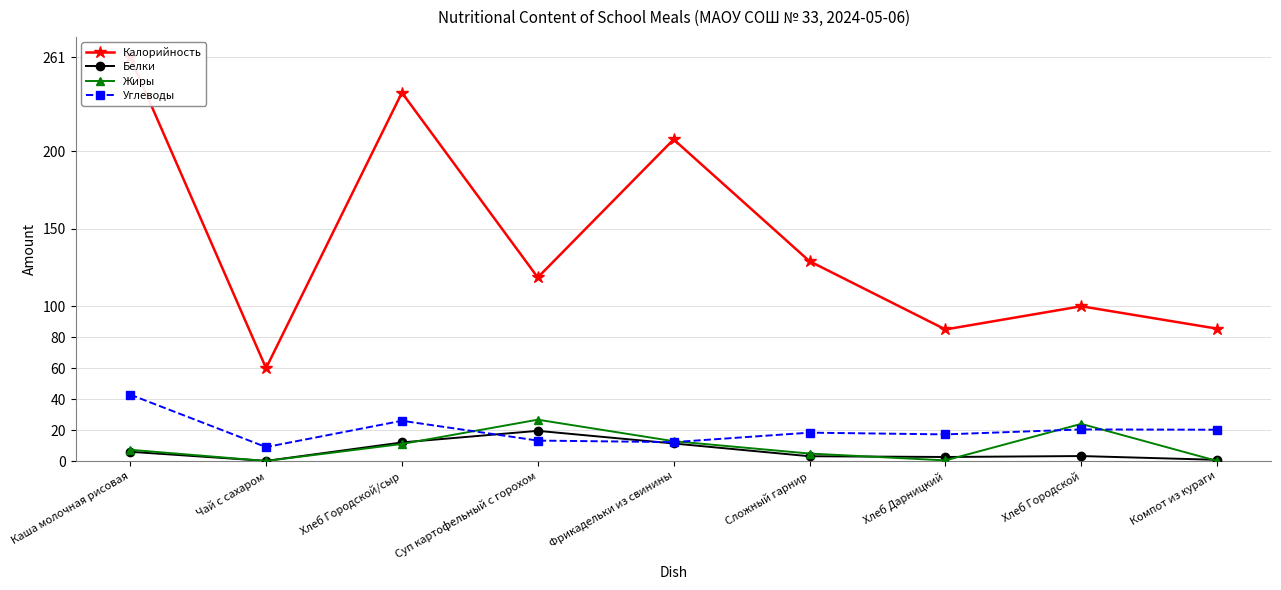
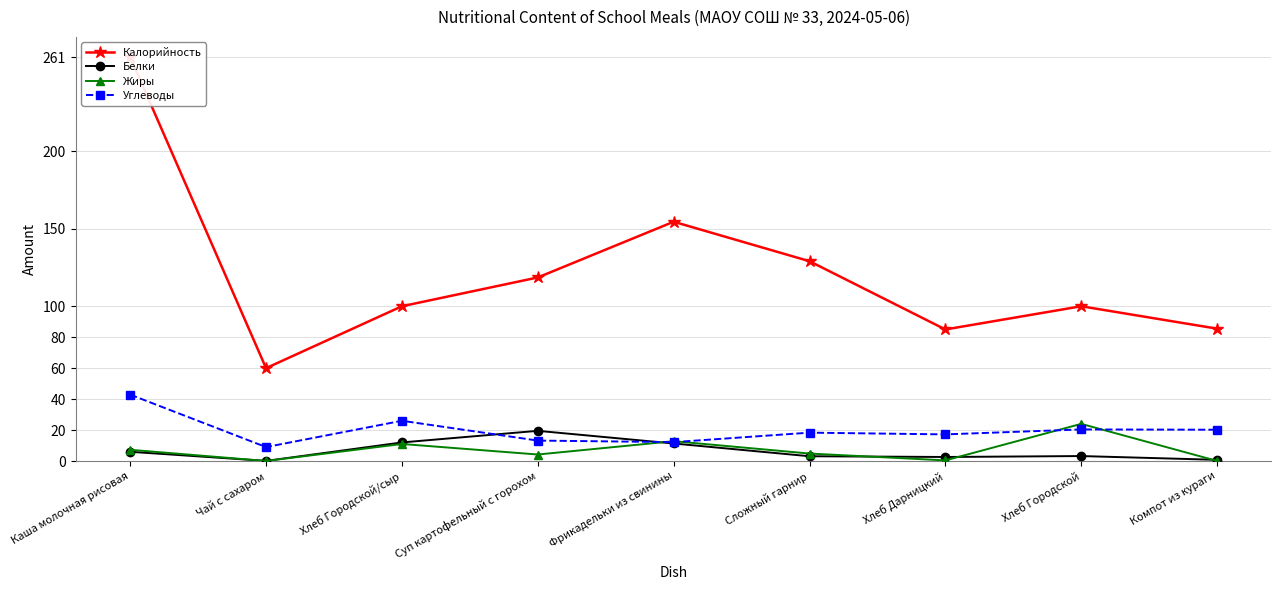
Калорийность, Хлеб Городской/сыр: 238 -> 100
Жиры, Суп картофельный с горохом: 27 -> 4
Калорийность, Фрикадельки из свинины: 208 -> 155
